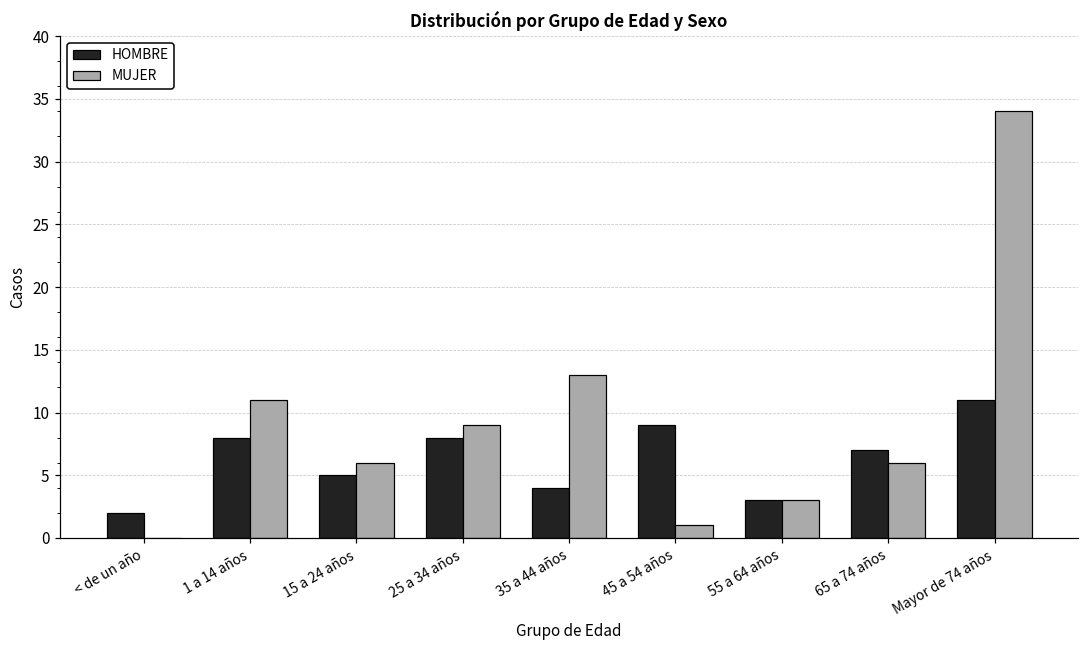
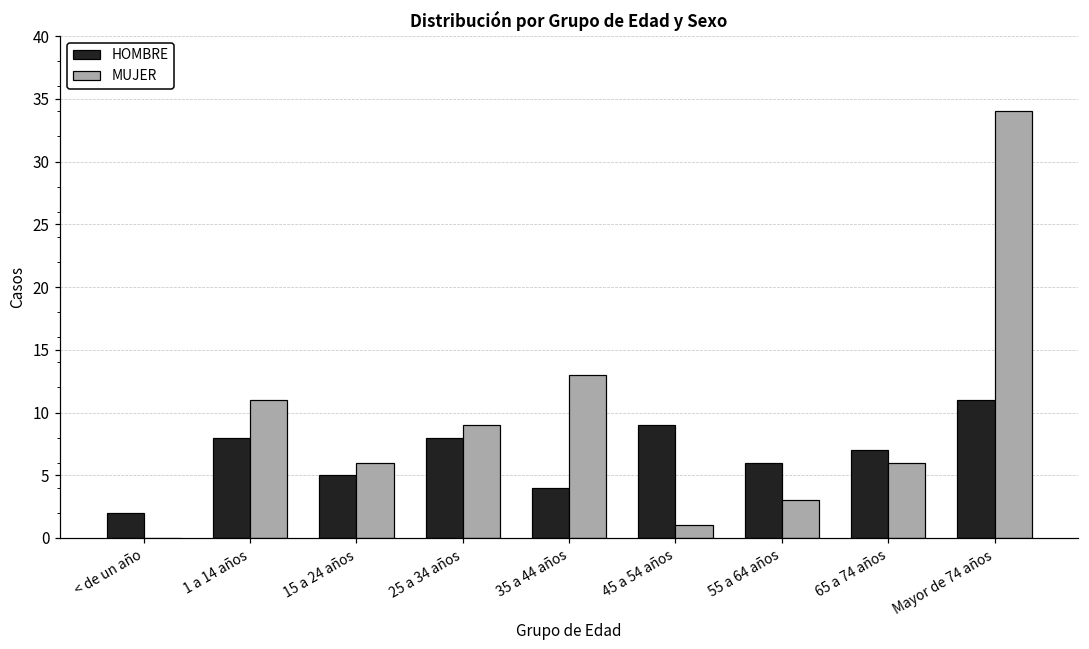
HOMBRE, 55 a 64 años: 3 -> 6
